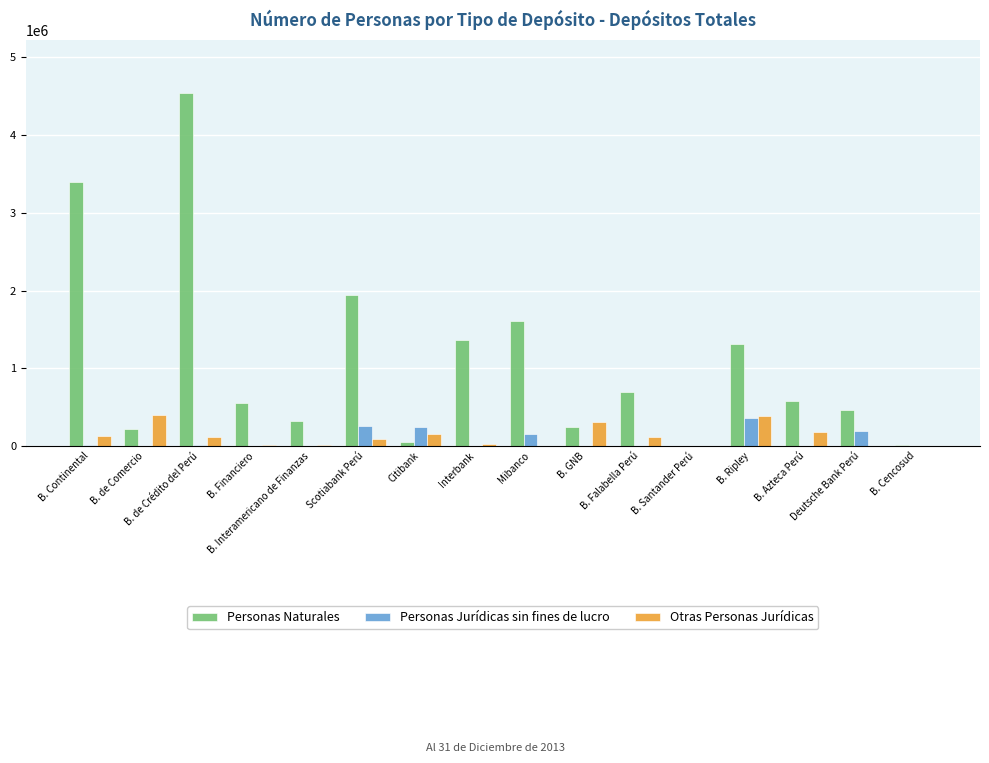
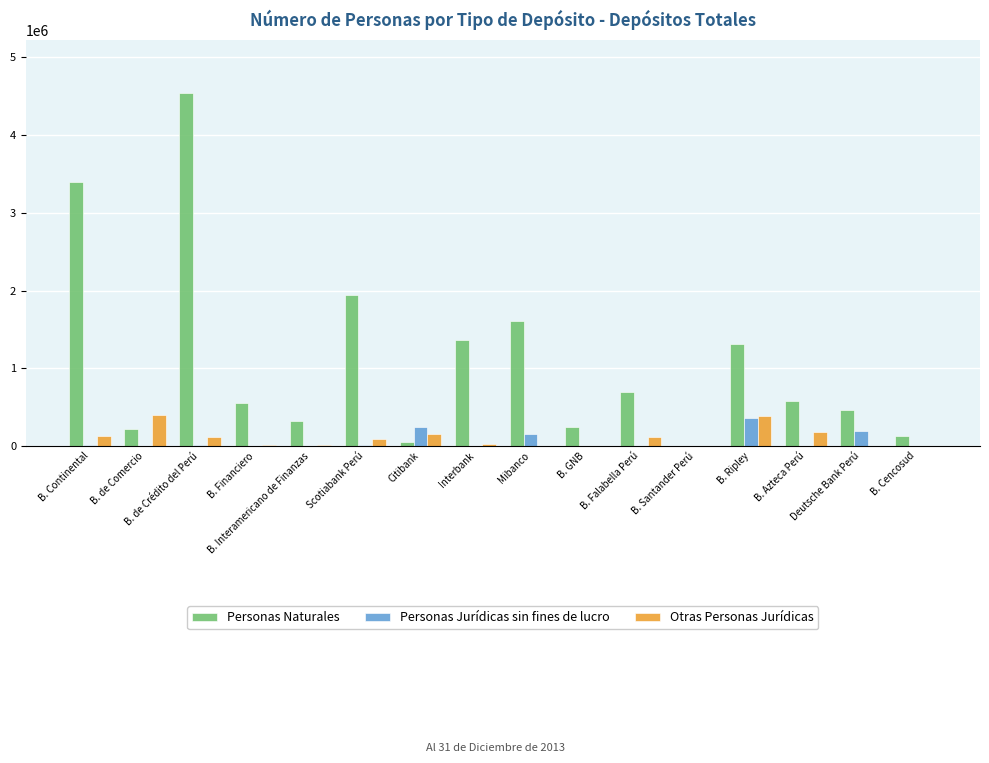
Personas Jurídicas sin fines de lucro, Scotiabank Perú: 300000 -> 0
Otras Personas Jurídicas, B. GNB: 300000 -> 0
Personas Naturales, B. Cencosud: 0 -> 100000
